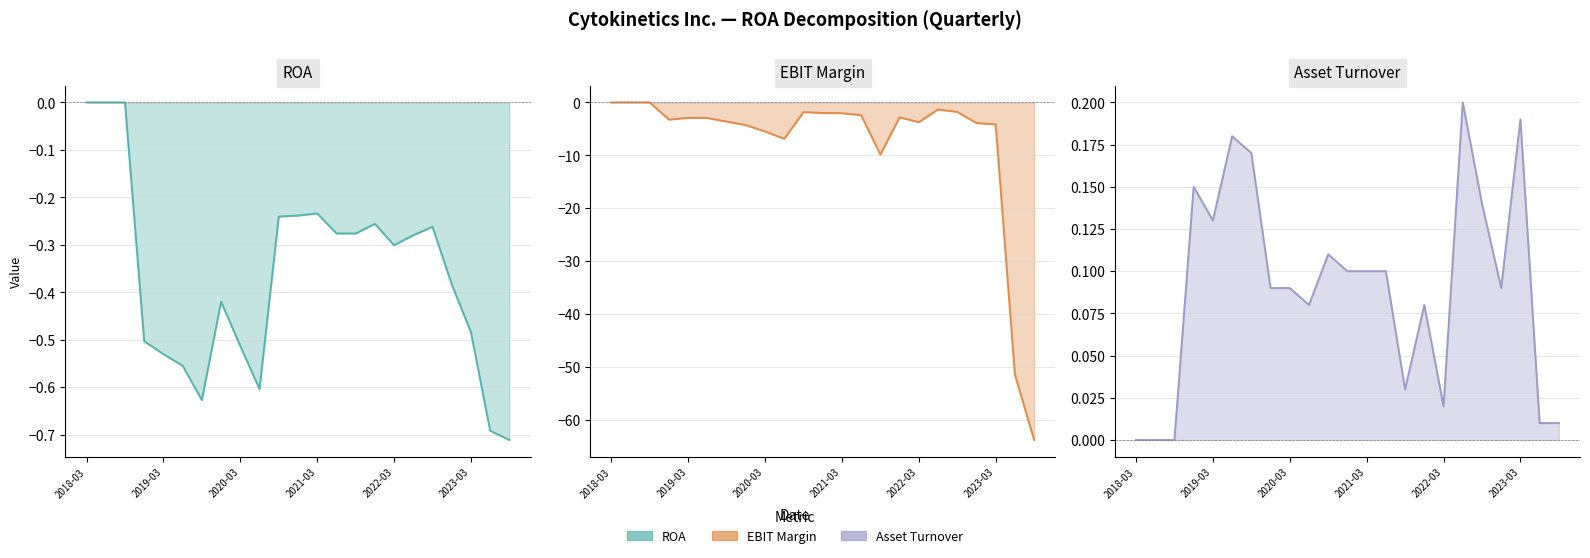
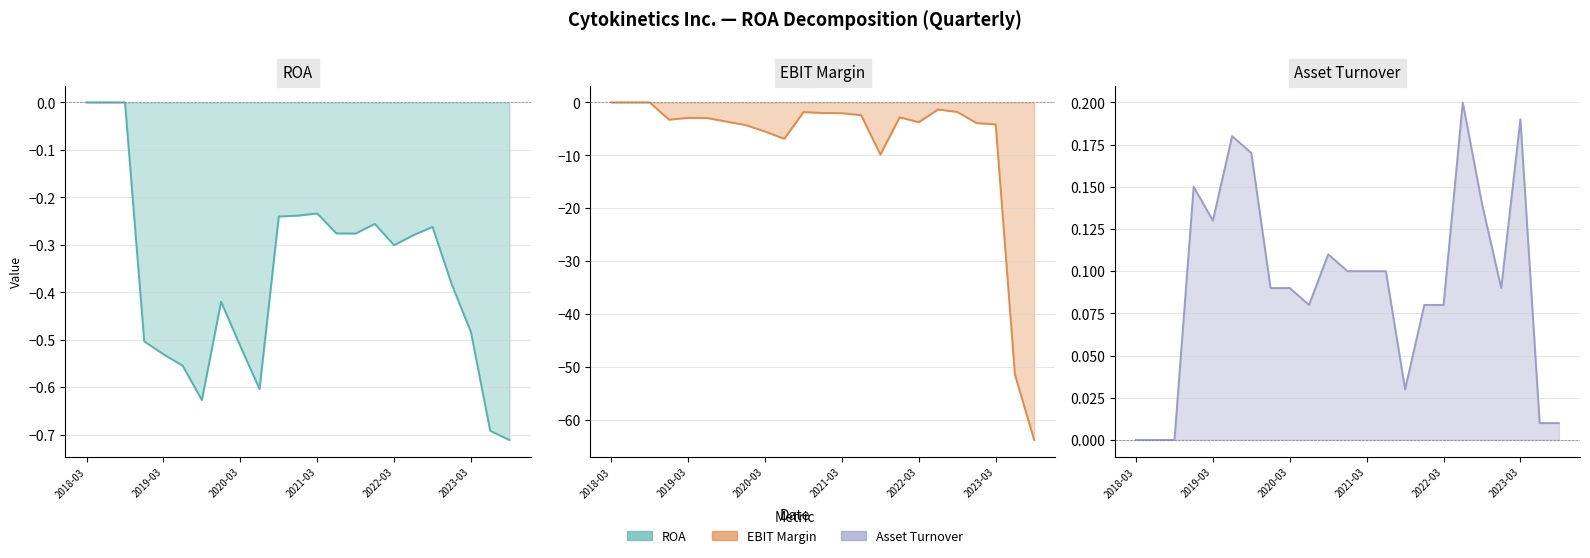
Asset Turnover, 2022-03: 0.02 -> 0.08
